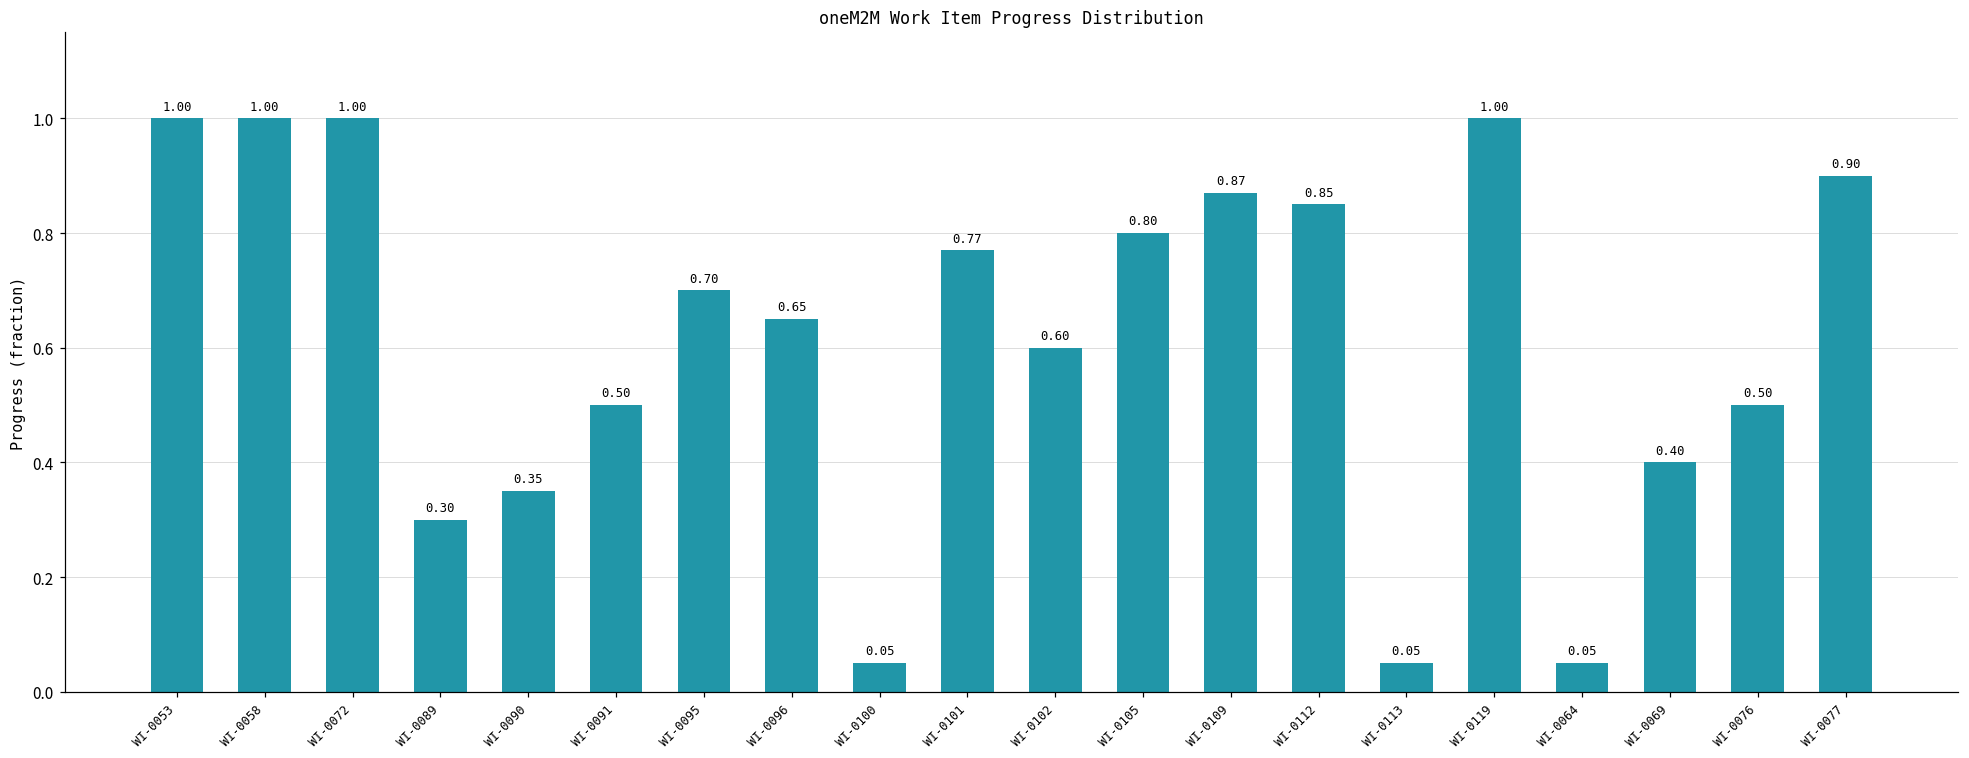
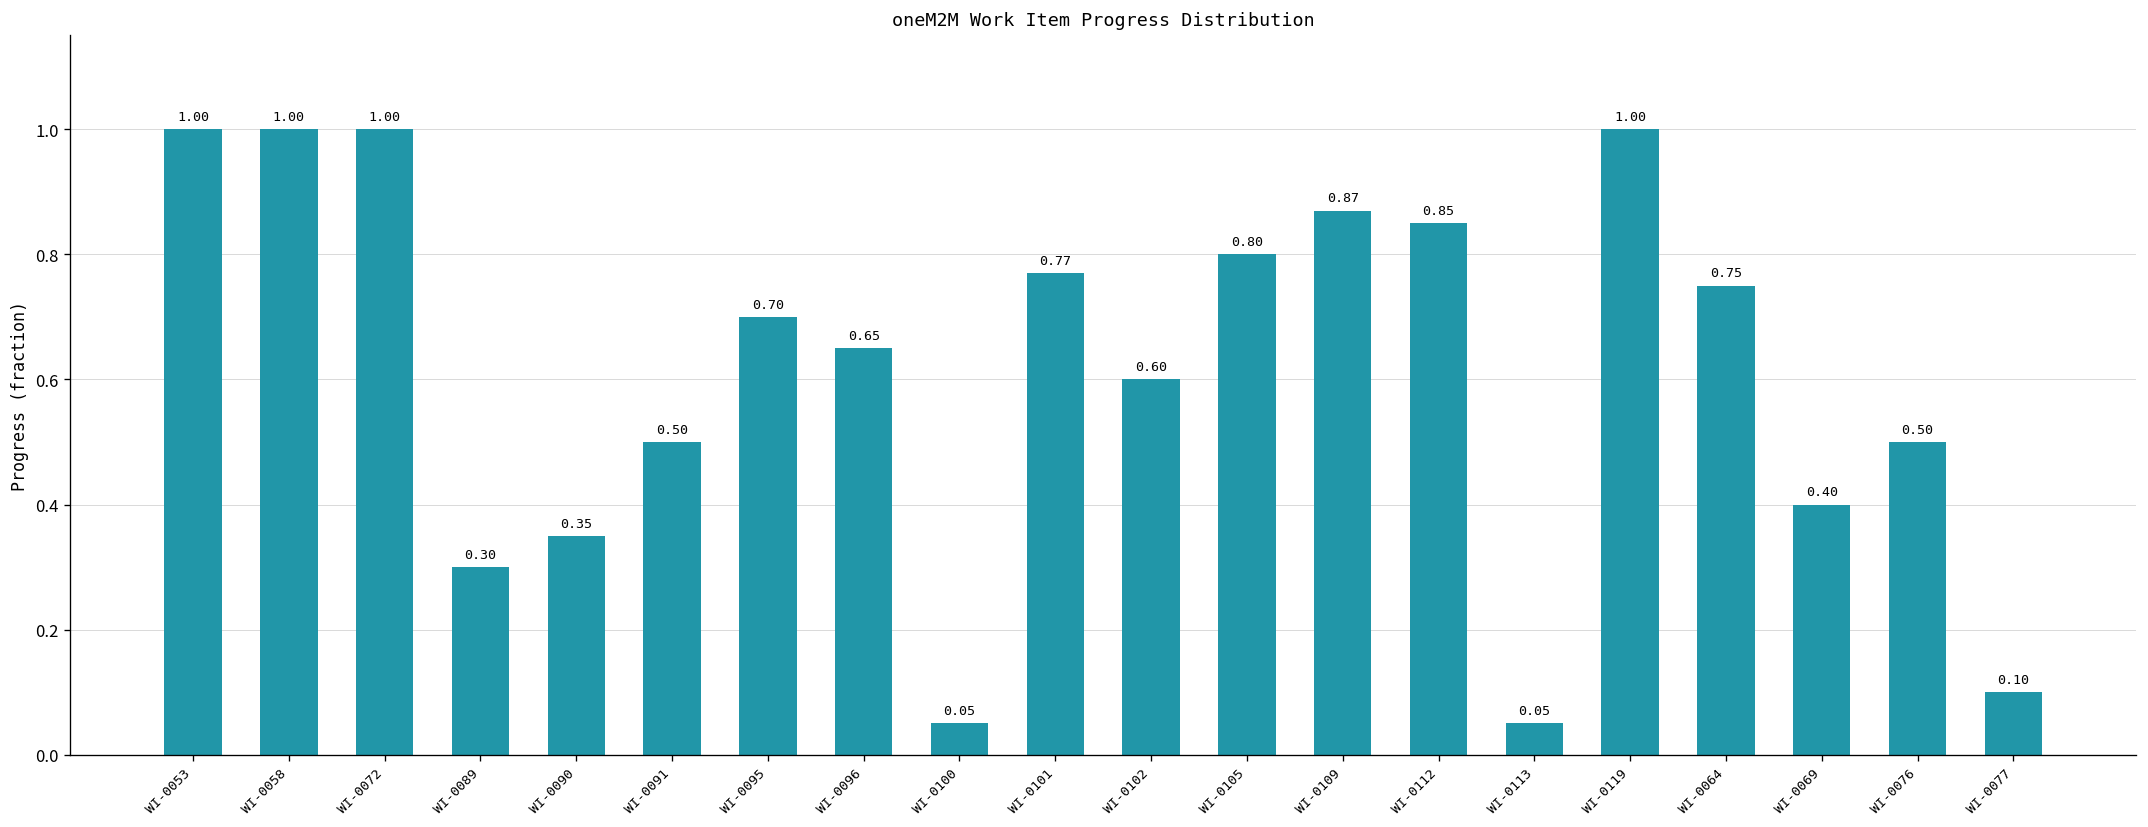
WI-0064: 0.05 -> 0.75
WI-0077: 0.90 -> 0.10
